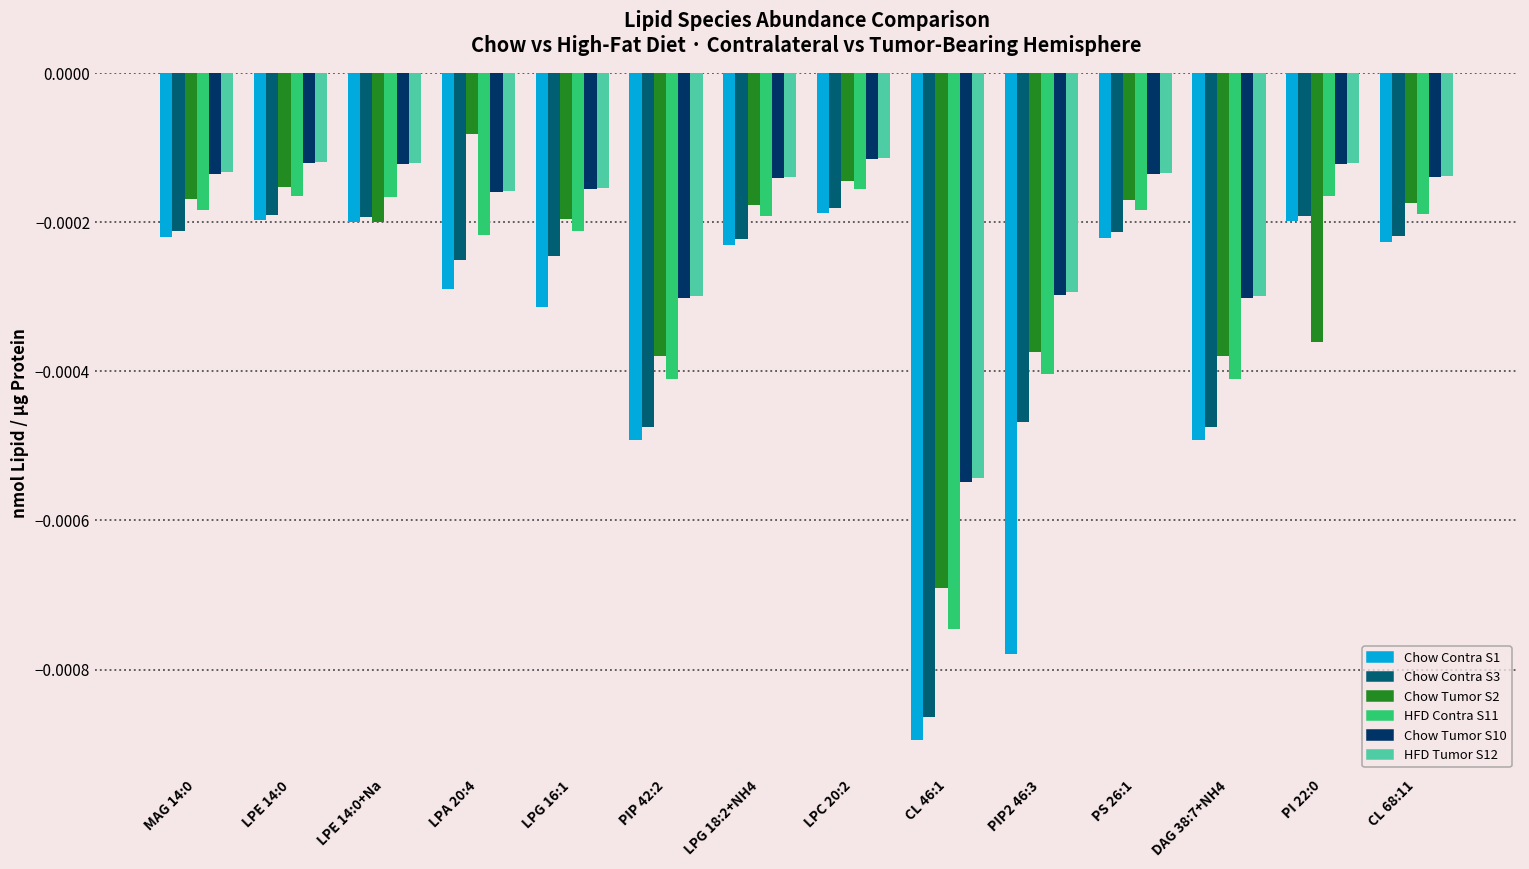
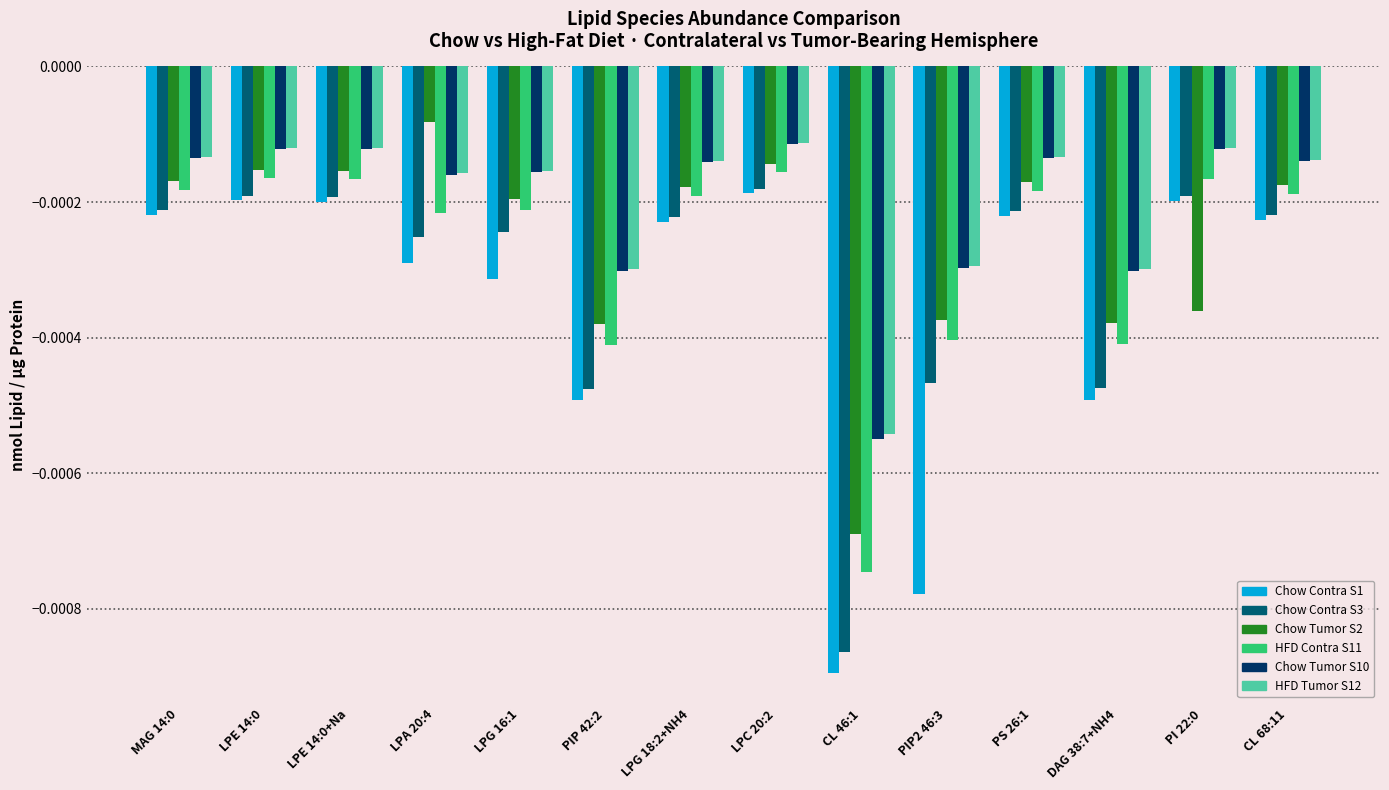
Chow Tumor S2, LPE 14:0+Na: -0.00020 -> -0.00015
